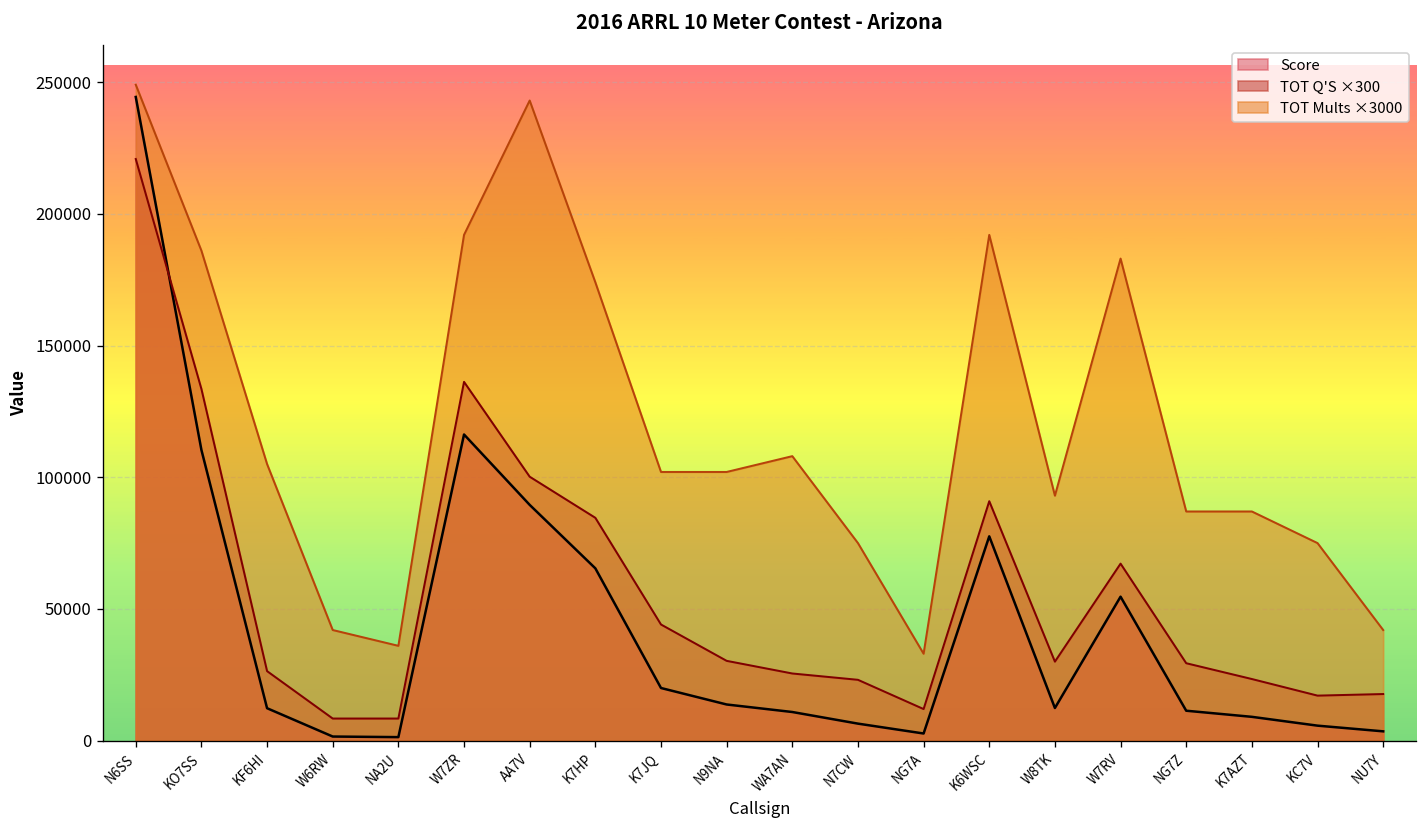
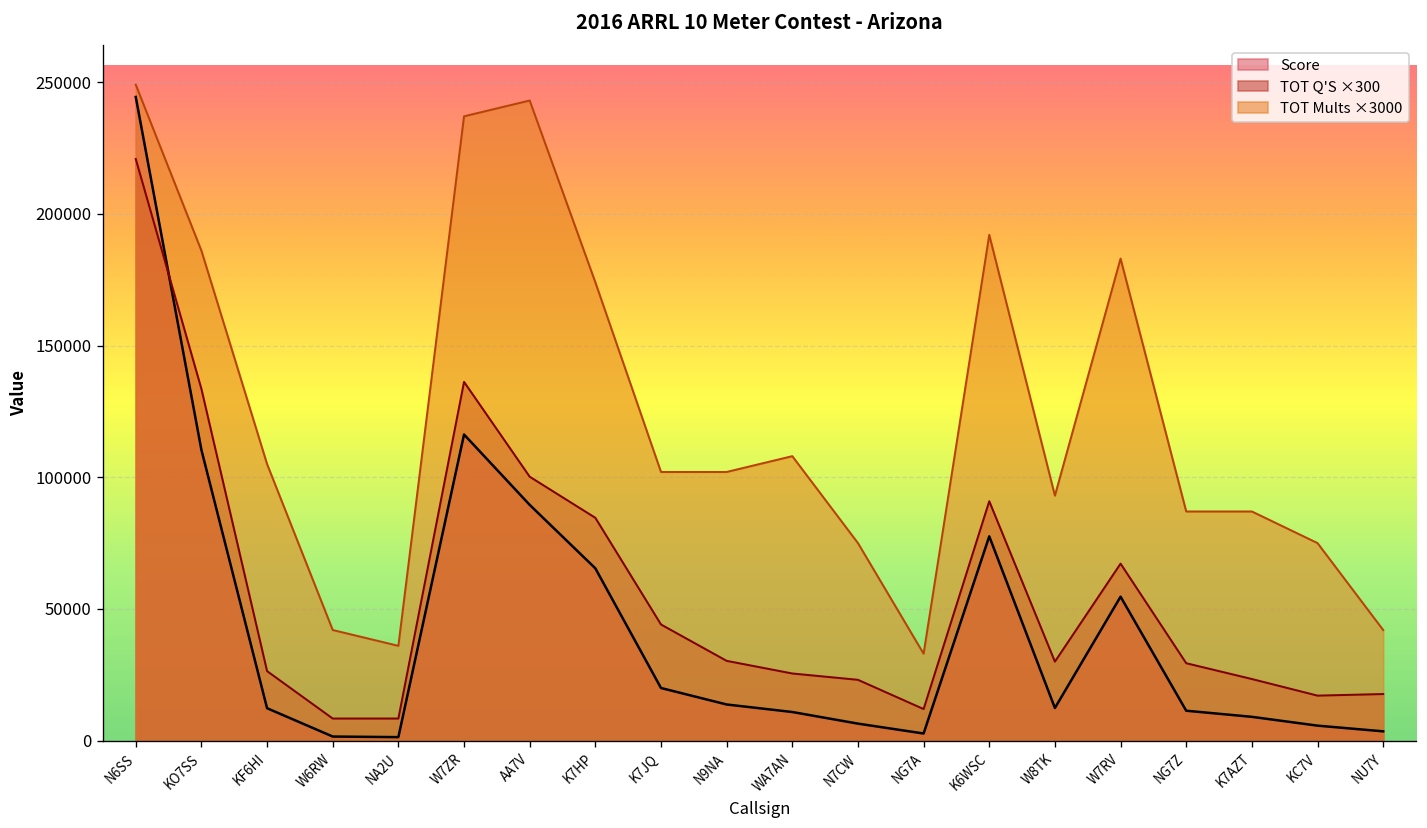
TOT Mults ×3000, W7ZR: 192000 -> 237000
